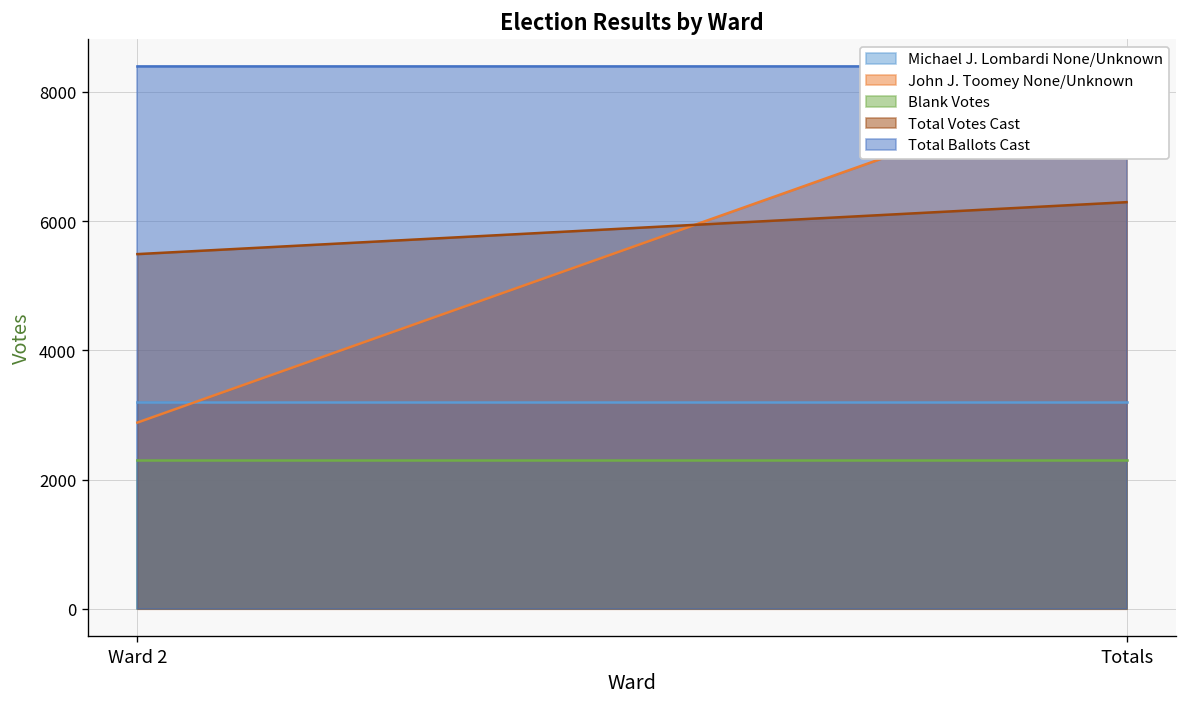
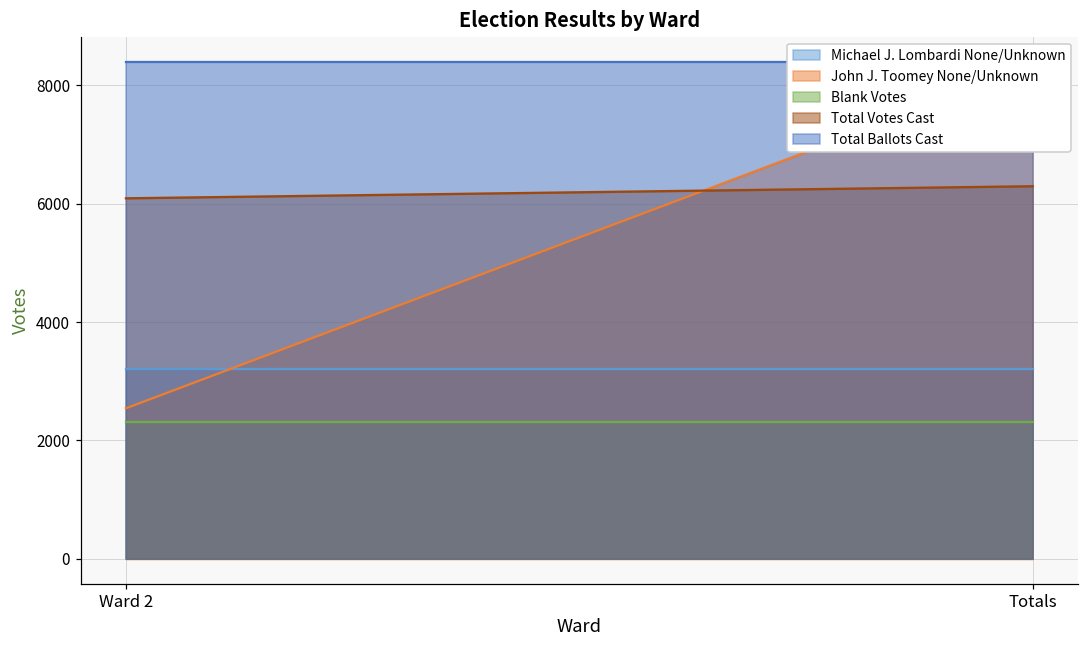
John J. Toomey None/Unknown, Ward 2: 2900 -> 2500
Total Votes Cast, Ward 2: 5500 -> 6100
